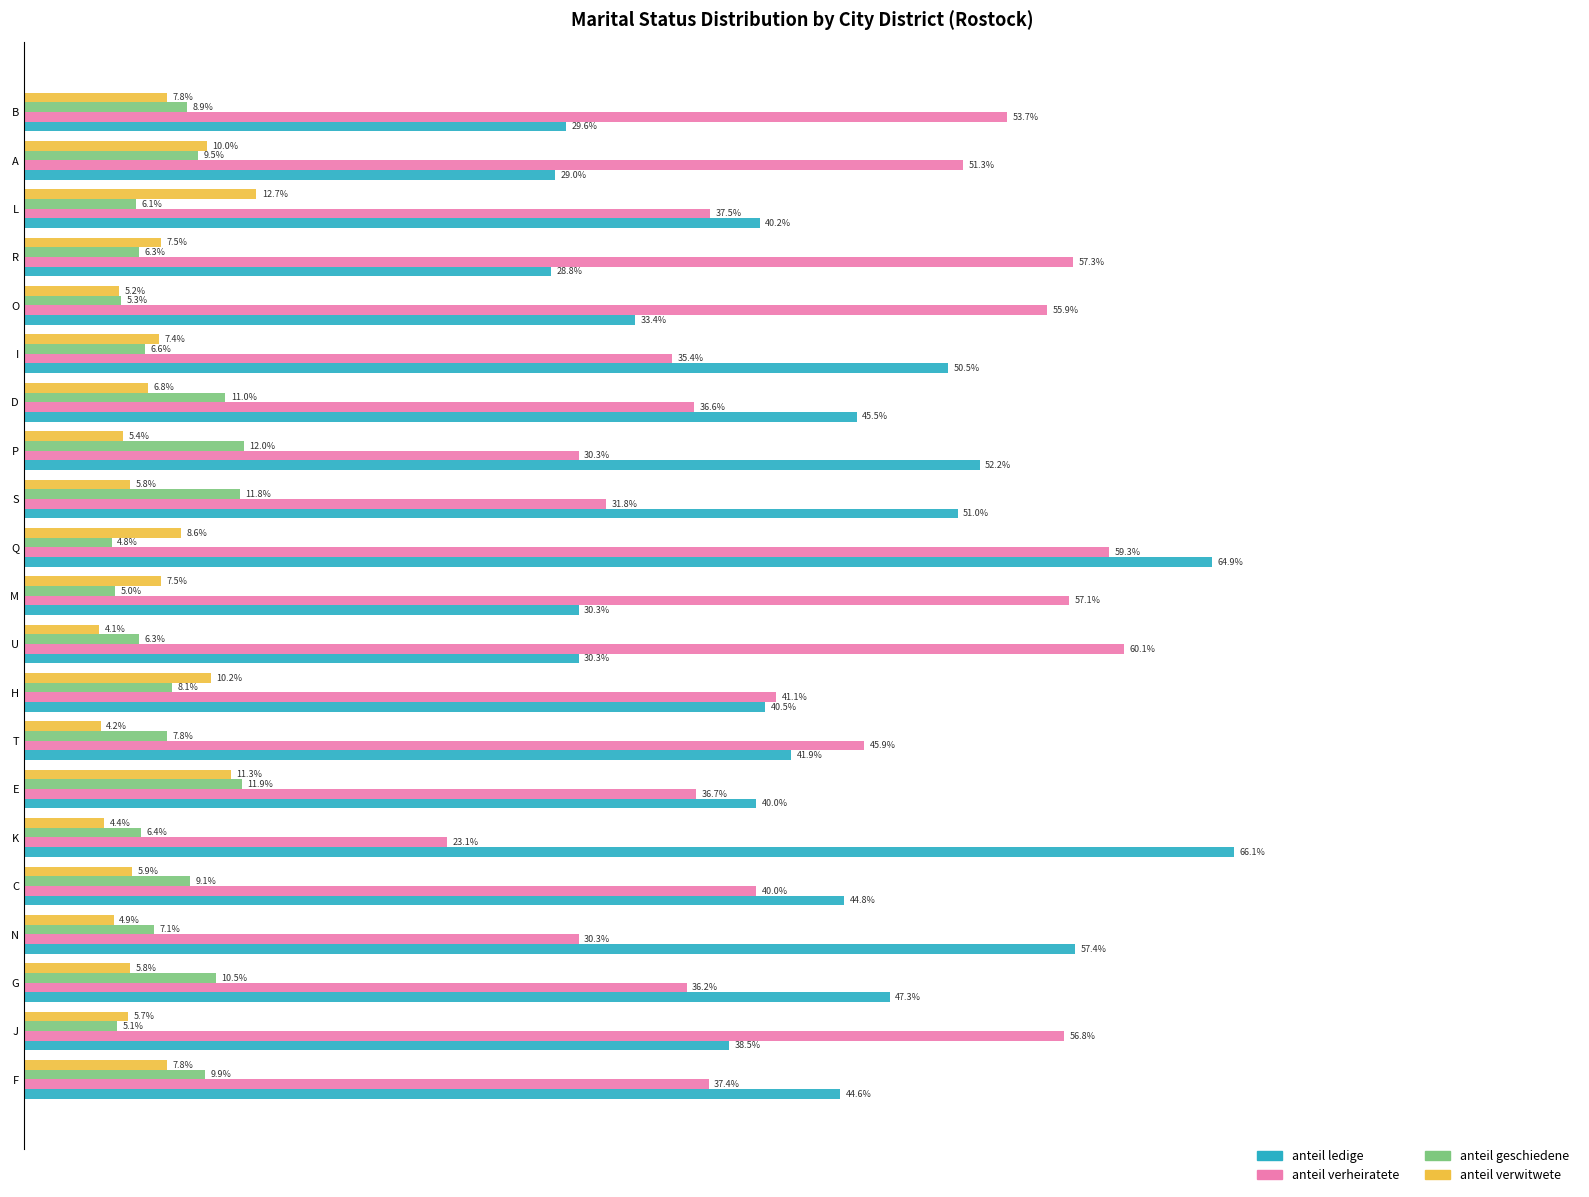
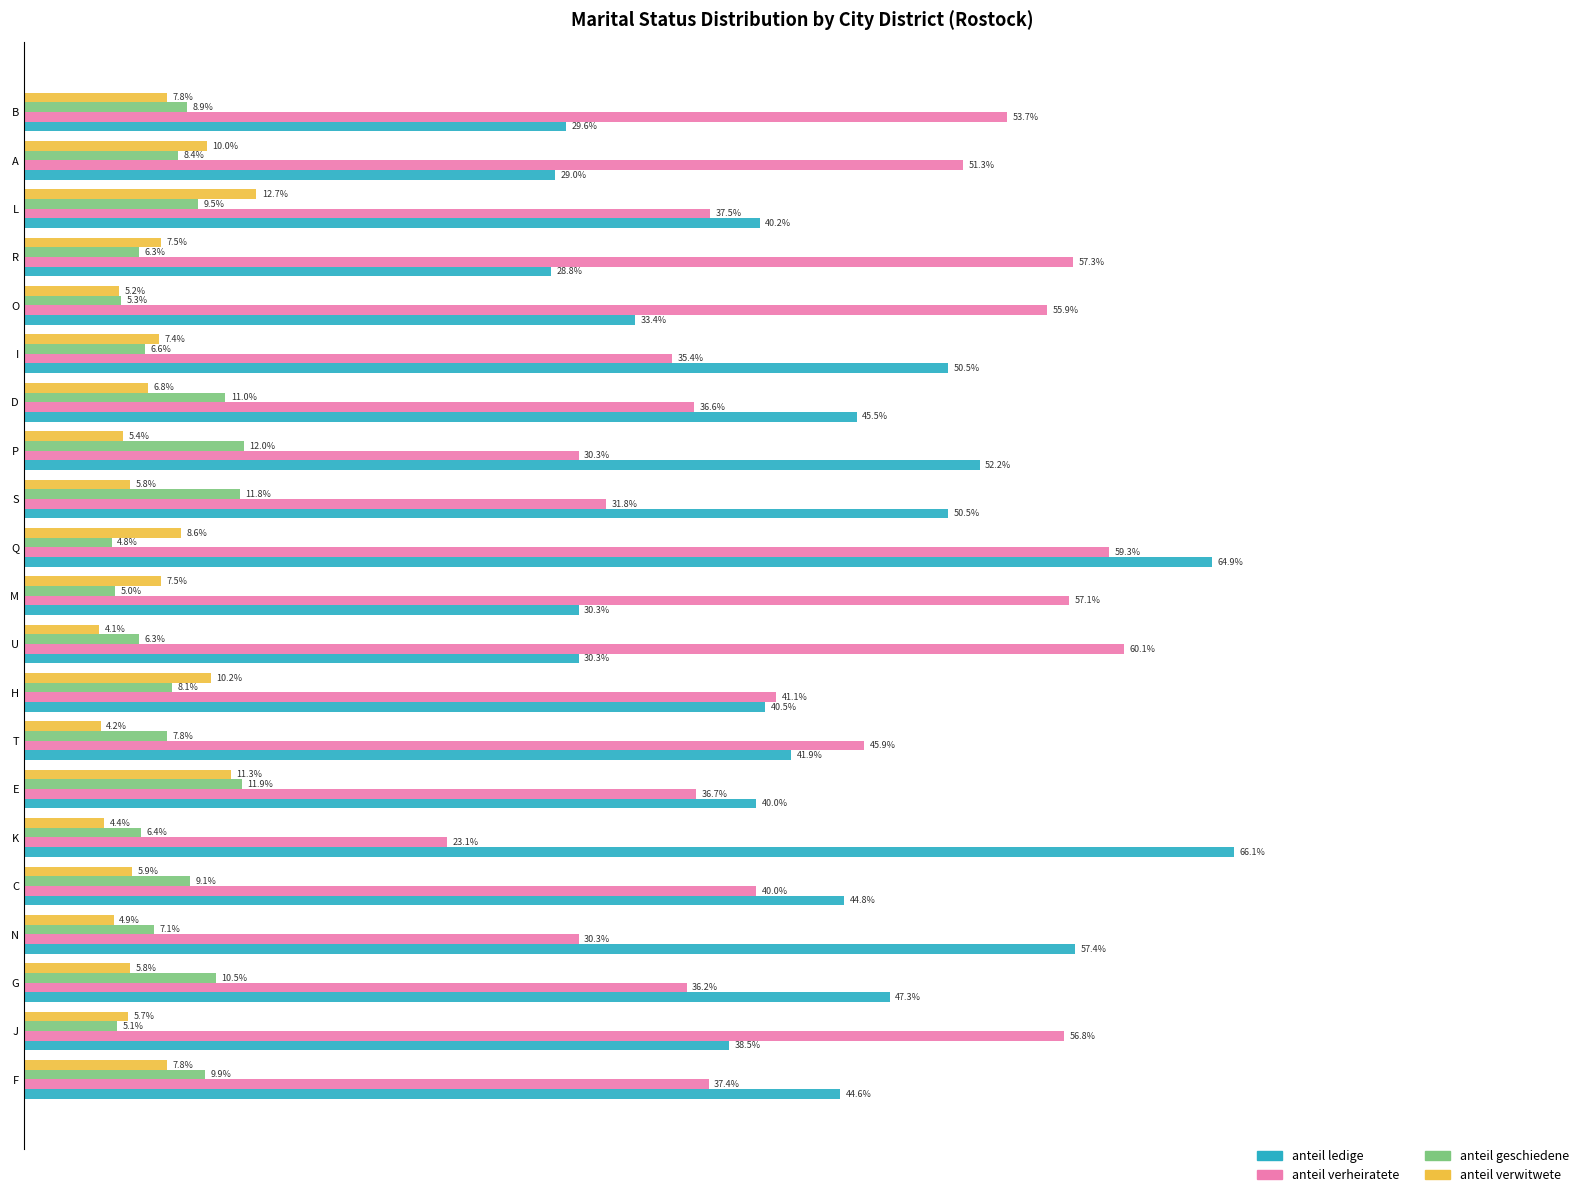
anteil geschiedene, A: 9.5% -> 8.4%
anteil geschiedene, L: 6.1% -> 9.5%
anteil ledige, S: 51.0% -> 50.5%
